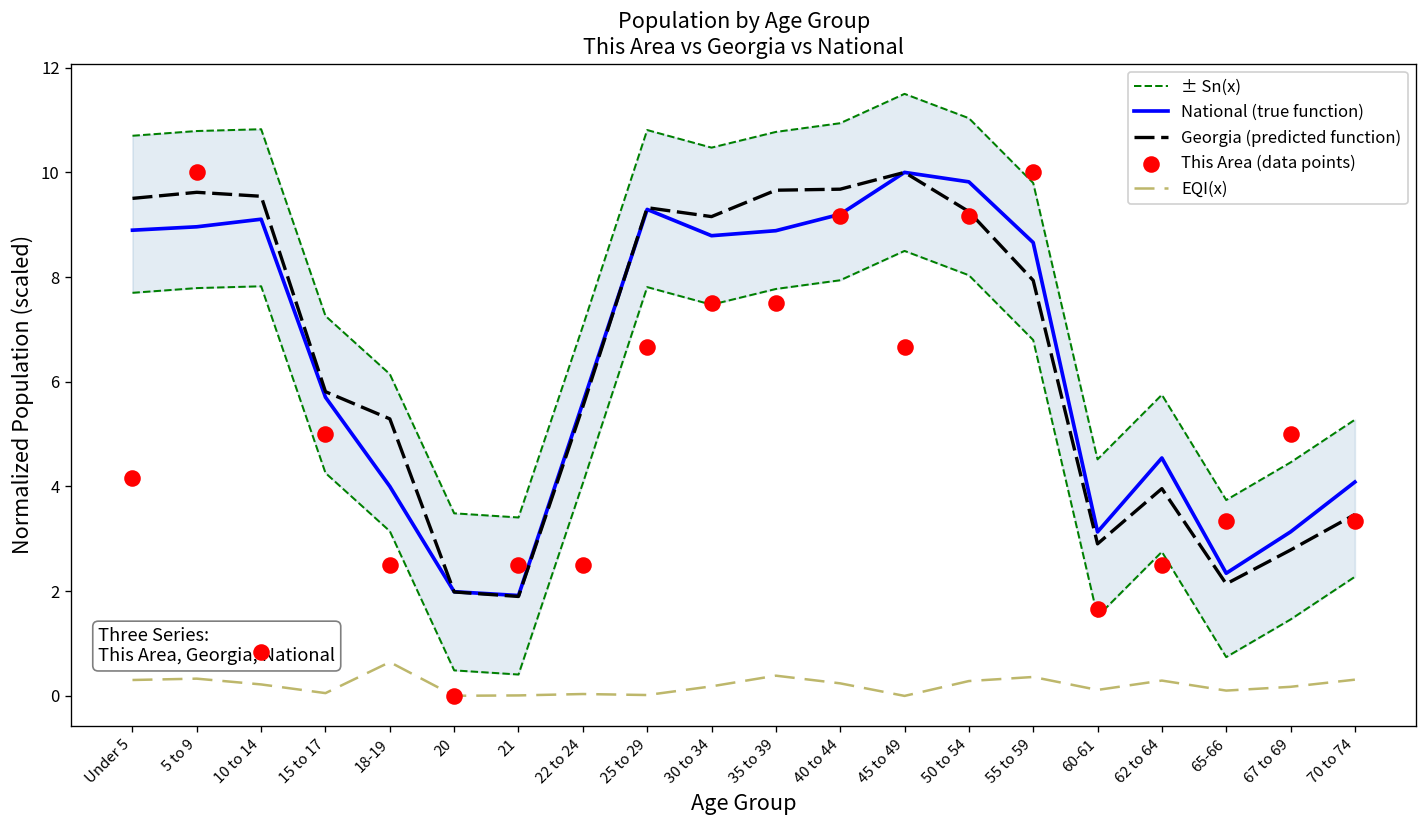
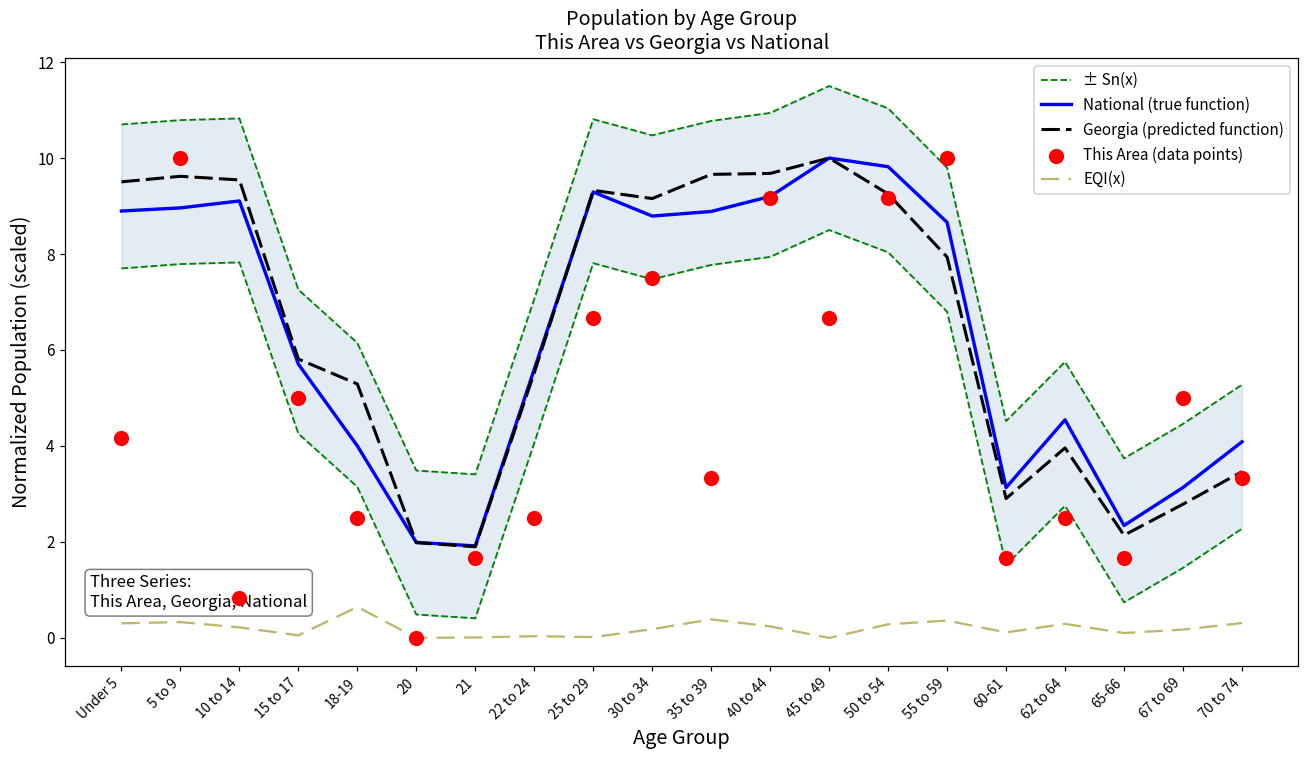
This Area (data points), 21: 2.5 -> 1.7
This Area (data points), 35 to 39: 7.5 -> 3.3
This Area (data points), 65-66: 3.3 -> 1.7
